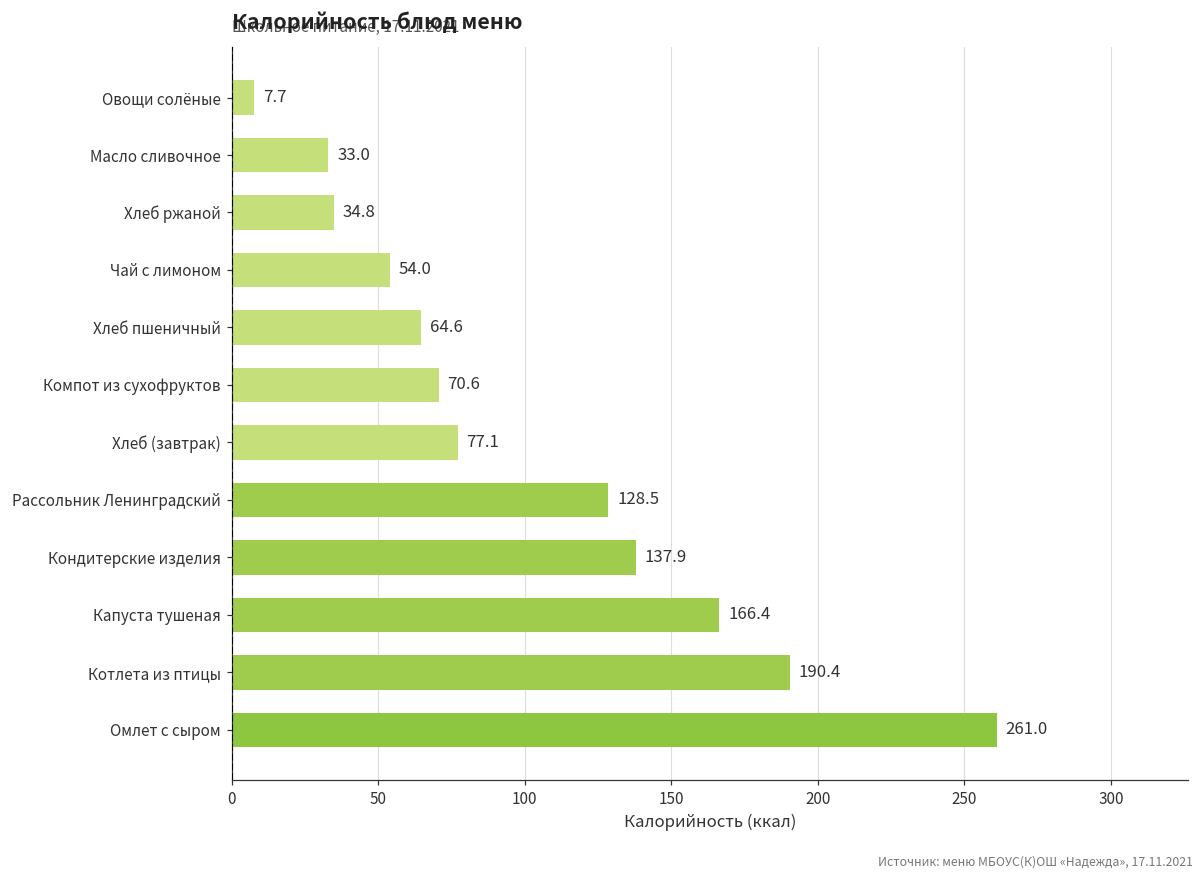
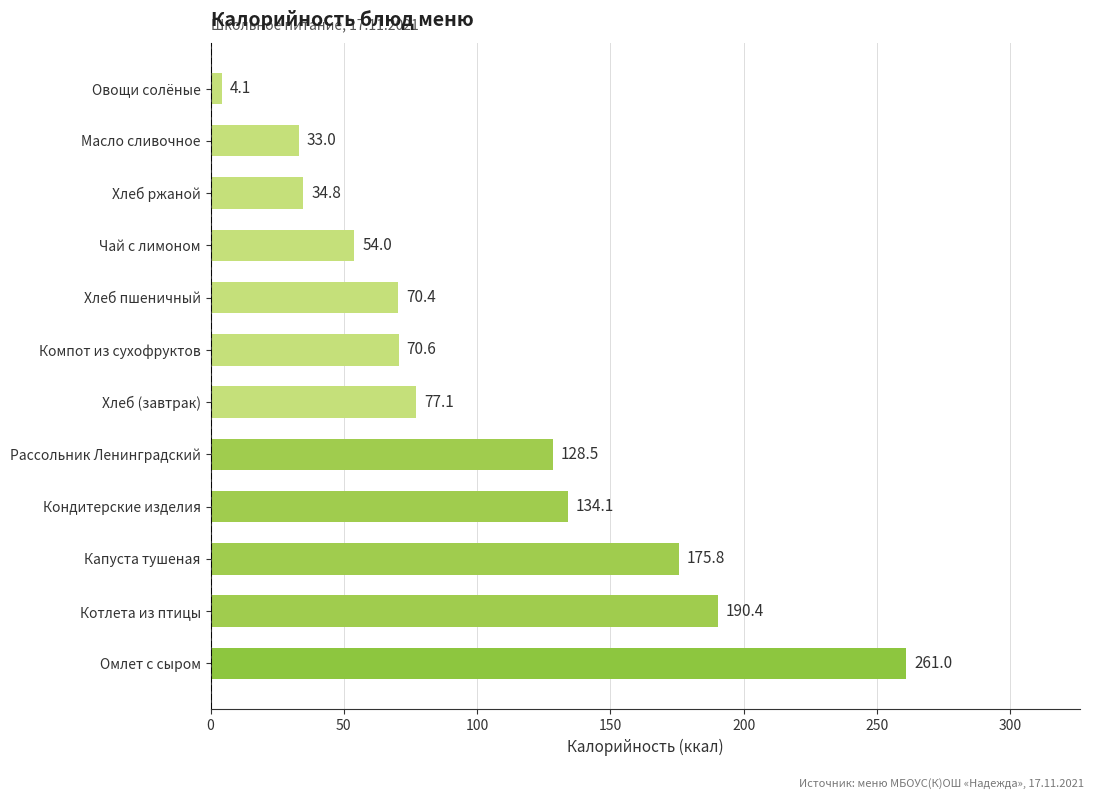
Овощи солёные: 7.7 -> 4.1
Хлеб пшеничный: 64.6 -> 70.4
Кондитерские изделия: 137.9 -> 134.1
Капуста тушеная: 166.4 -> 175.8
